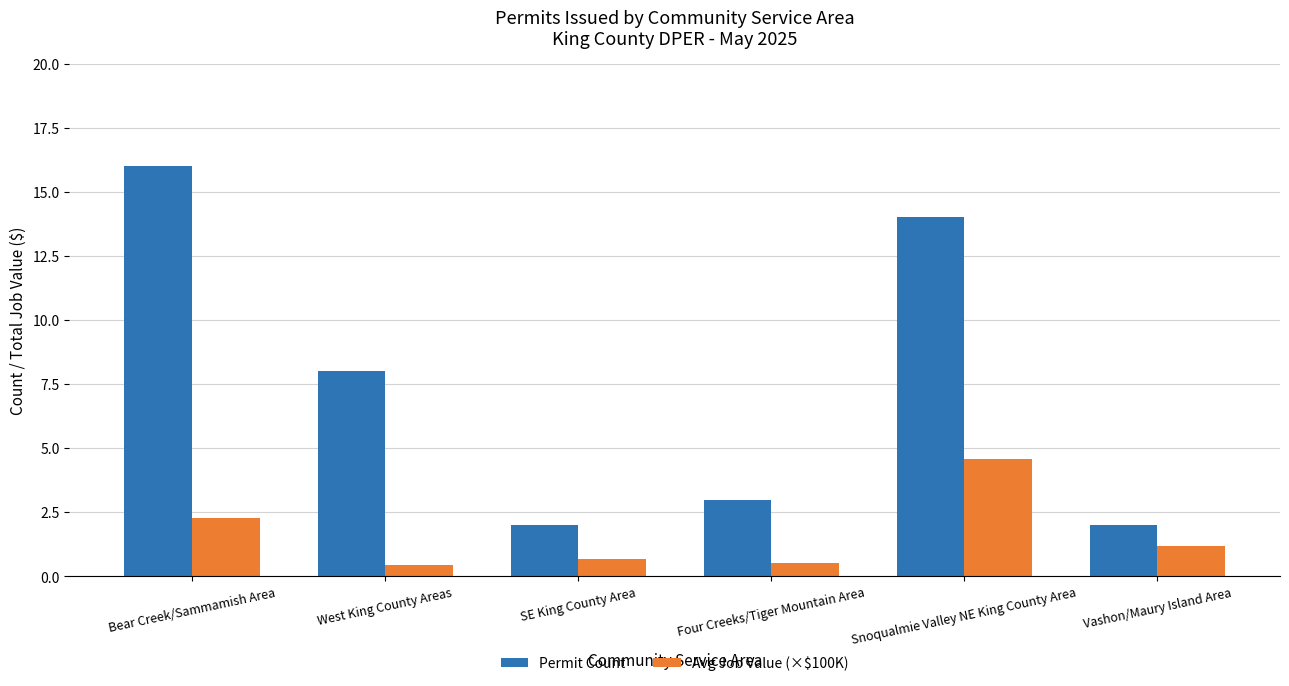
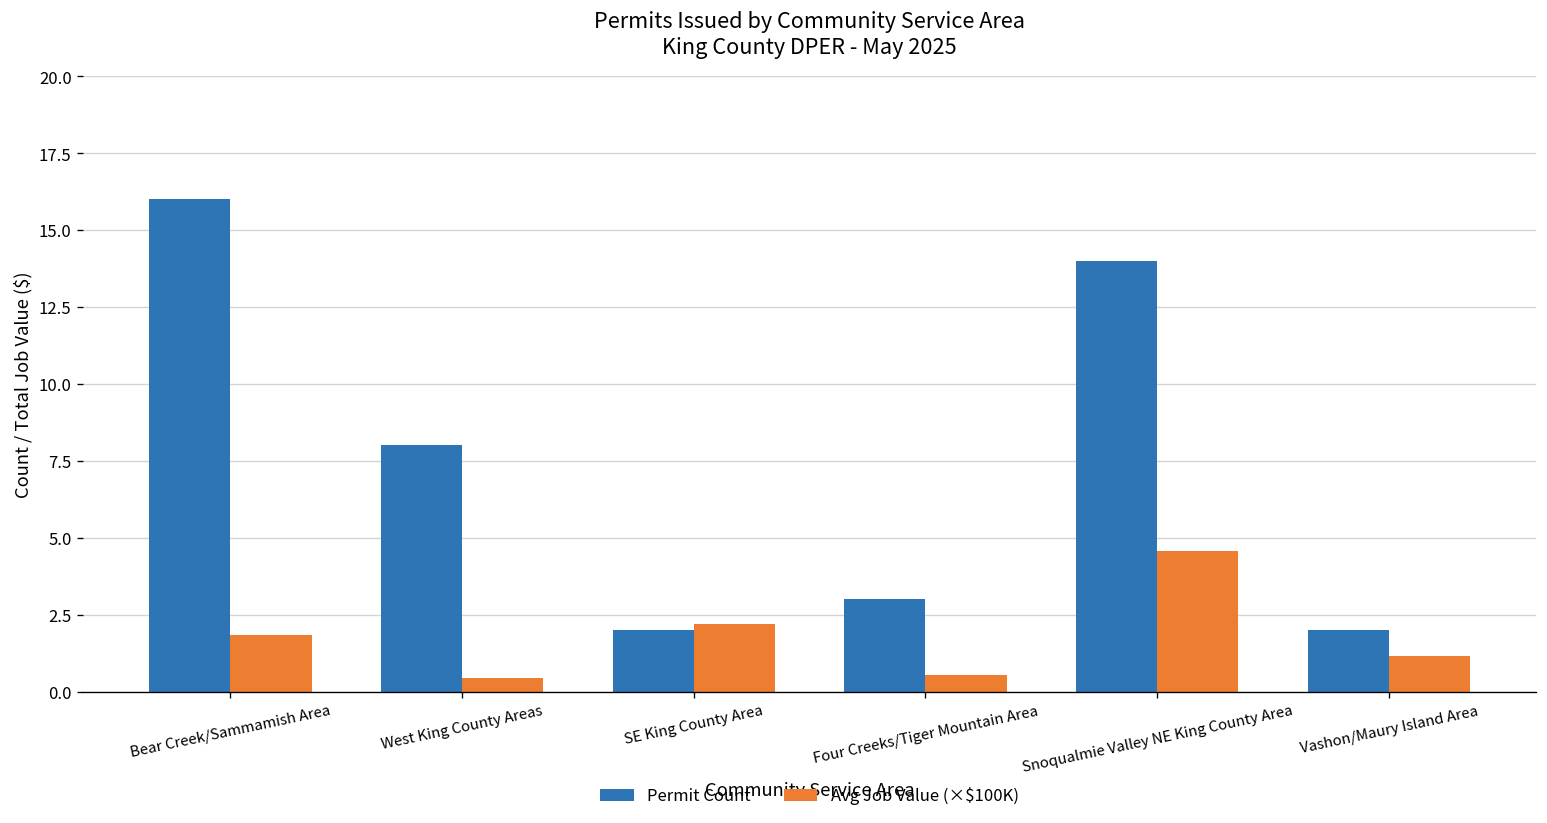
Avg Job Value (×$100K), Bear Creek/Sammamish Area: 2.3 -> 1.9
Avg Job Value (×$100K), SE King County Area: 0.7 -> 2.2
